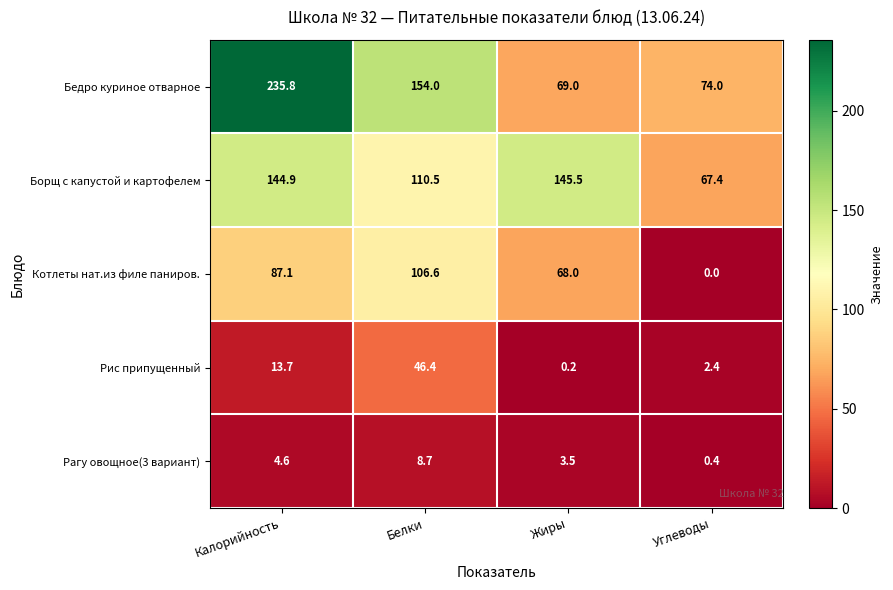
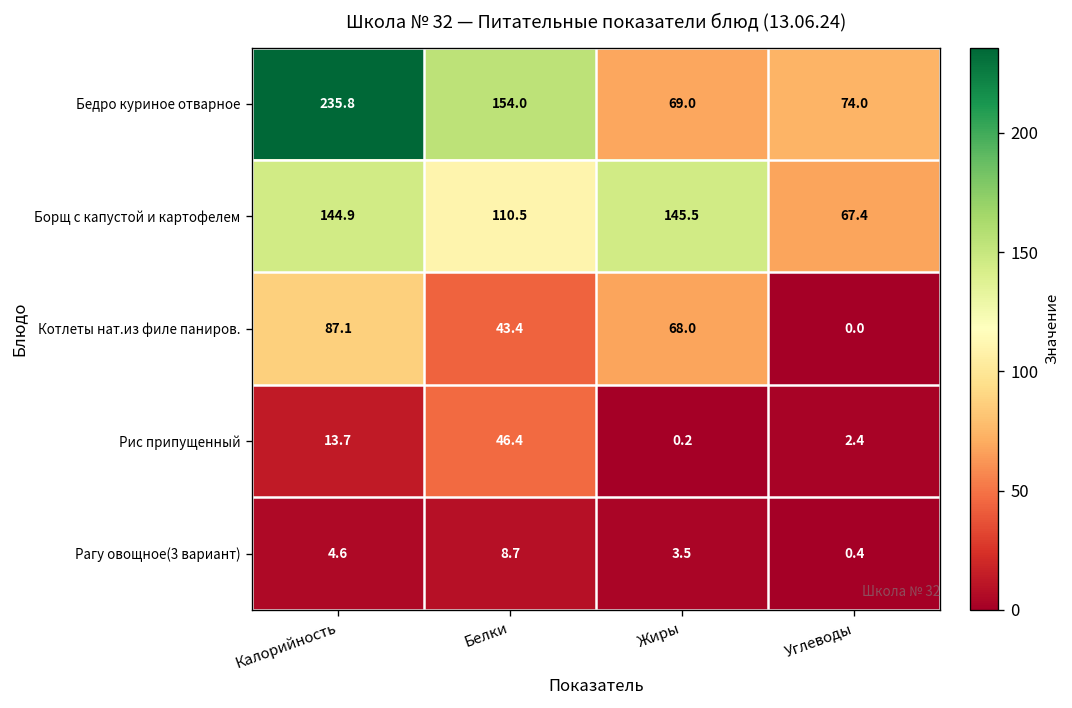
Котлеты нат.из филе паниров., Белки: 106.6 -> 43.4
